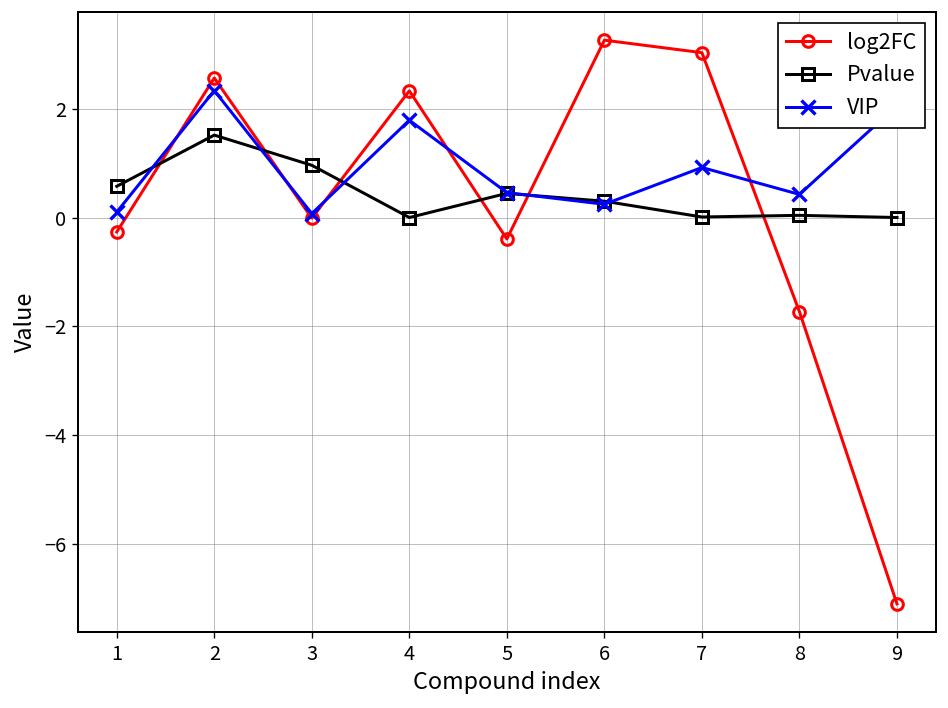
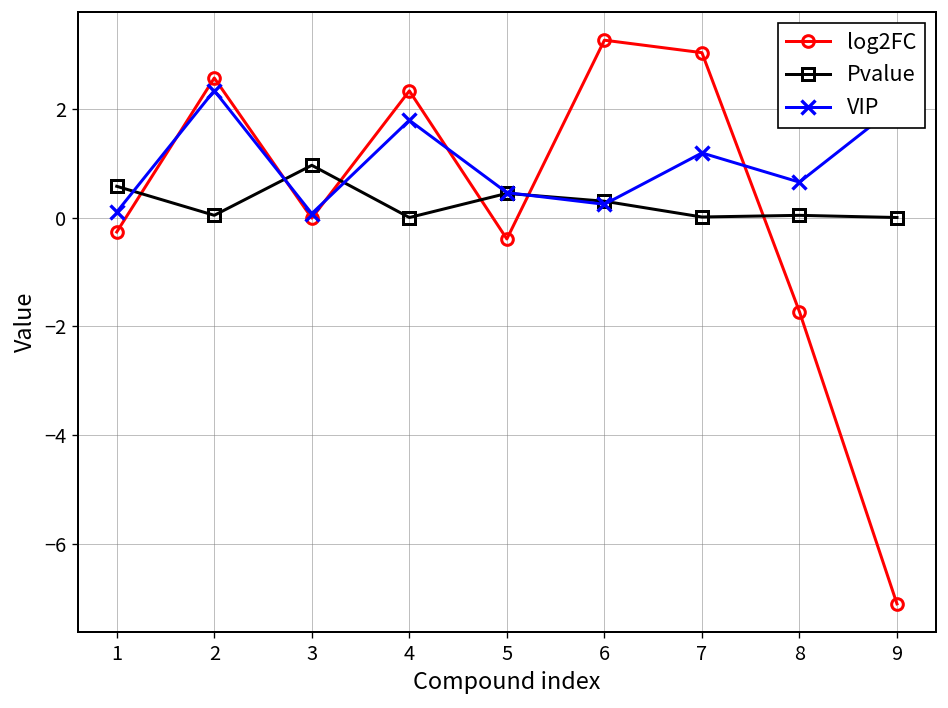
Pvalue, 2: 1.5 -> 0.0
VIP, 7: 0.9 -> 1.2
VIP, 8: 0.4 -> 0.6
